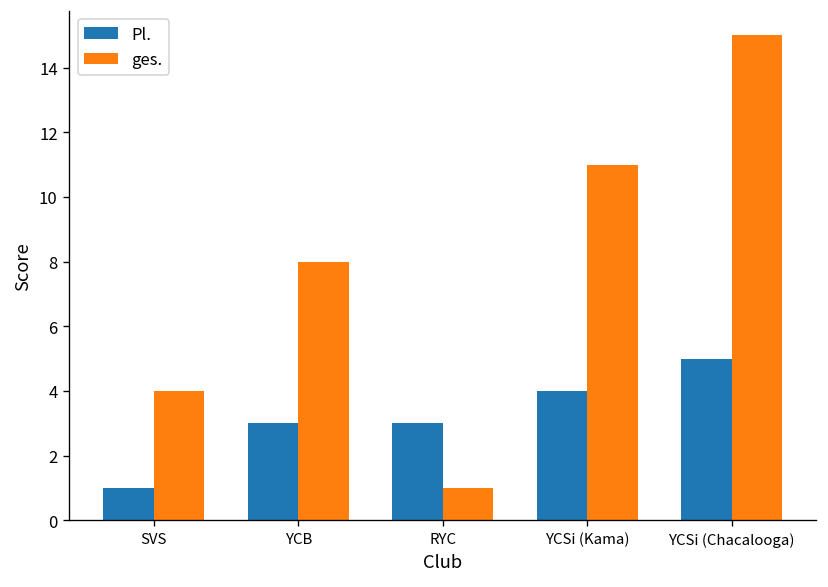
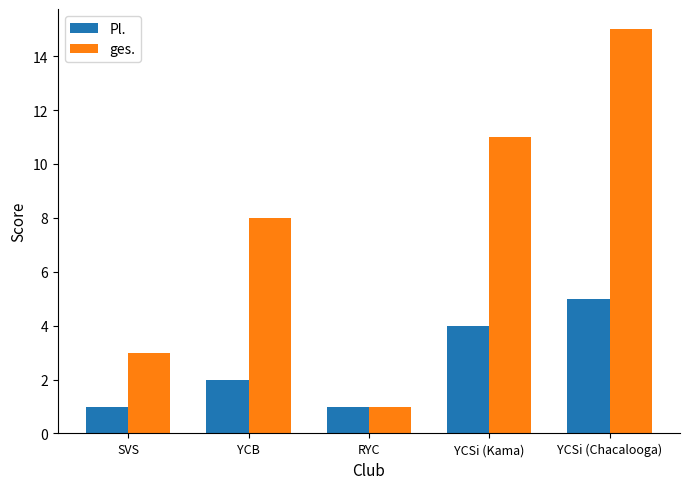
ges., SVS: 4 -> 3
Pl., YCB: 3 -> 2
Pl., RYC: 3 -> 1
